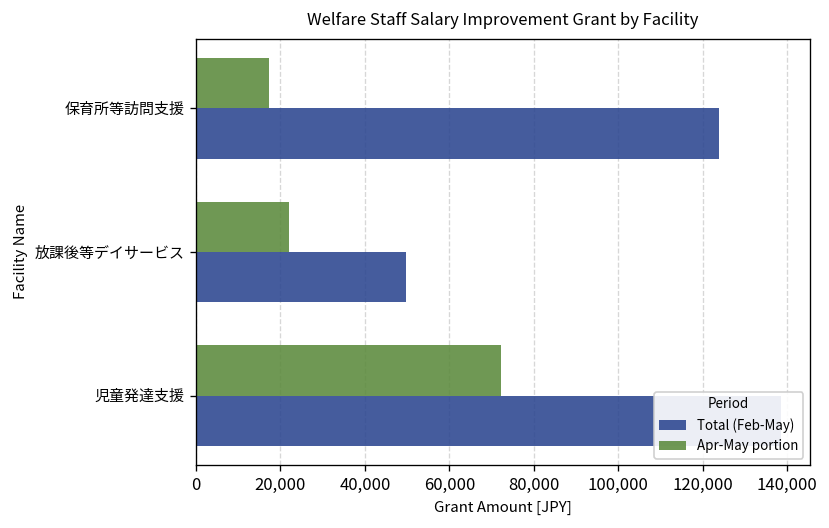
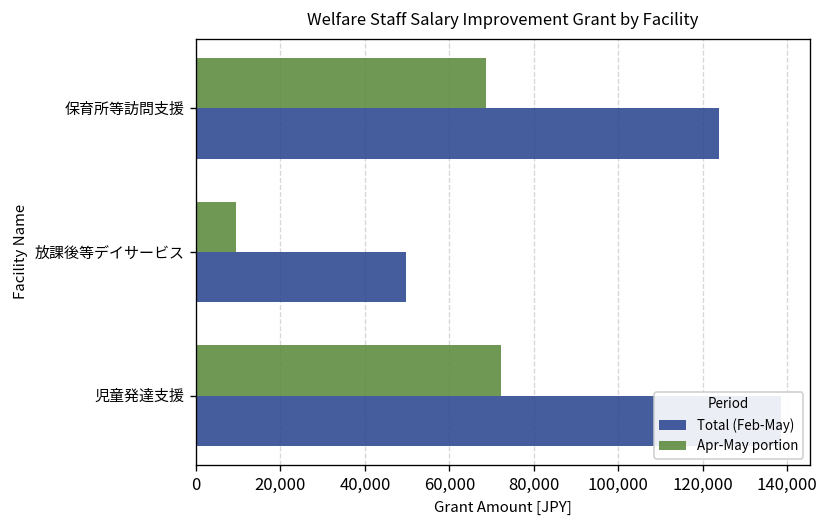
Apr-May portion, 保育所等訪問支援: 17,000 -> 69,000
Apr-May portion, 放課後等デイサービス: 22,000 -> 10,000
